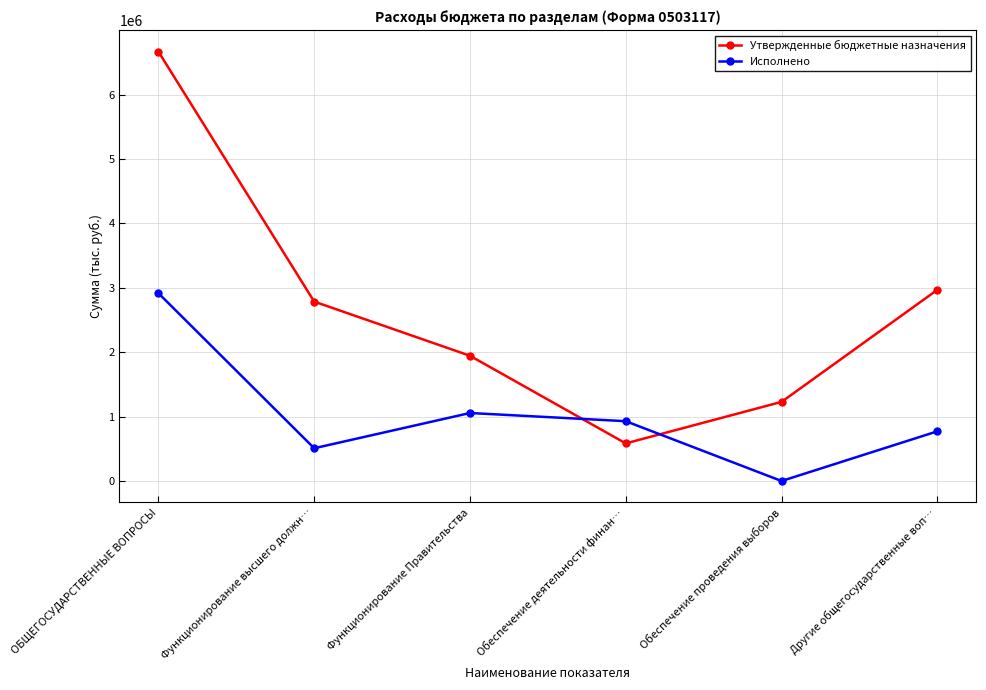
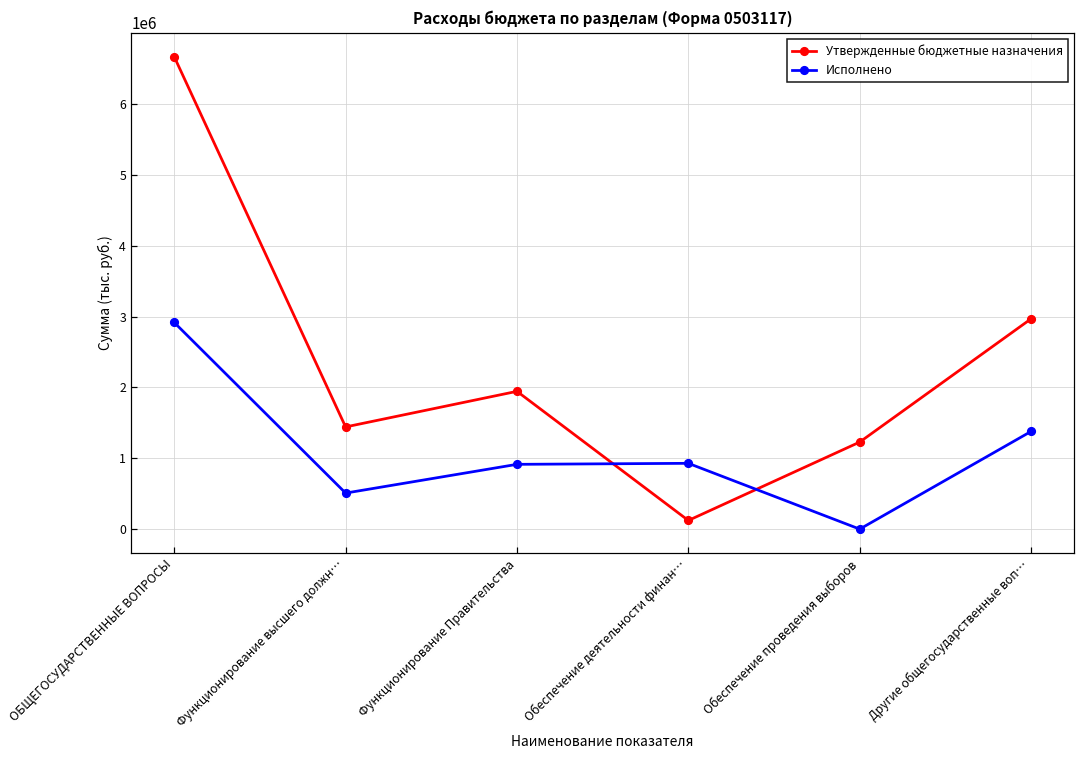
Утвержденные бюджетные назначения, Функционирование высшего должн…: 2800000 -> 1400000
Исполнено, Функционирование Правительства: 1100000 -> 900000
Утвержденные бюджетные назначения, Обеспечение деятельности финан…: 600000 -> 100000
Исполнено, Другие общегосударственные воп…: 800000 -> 1400000
